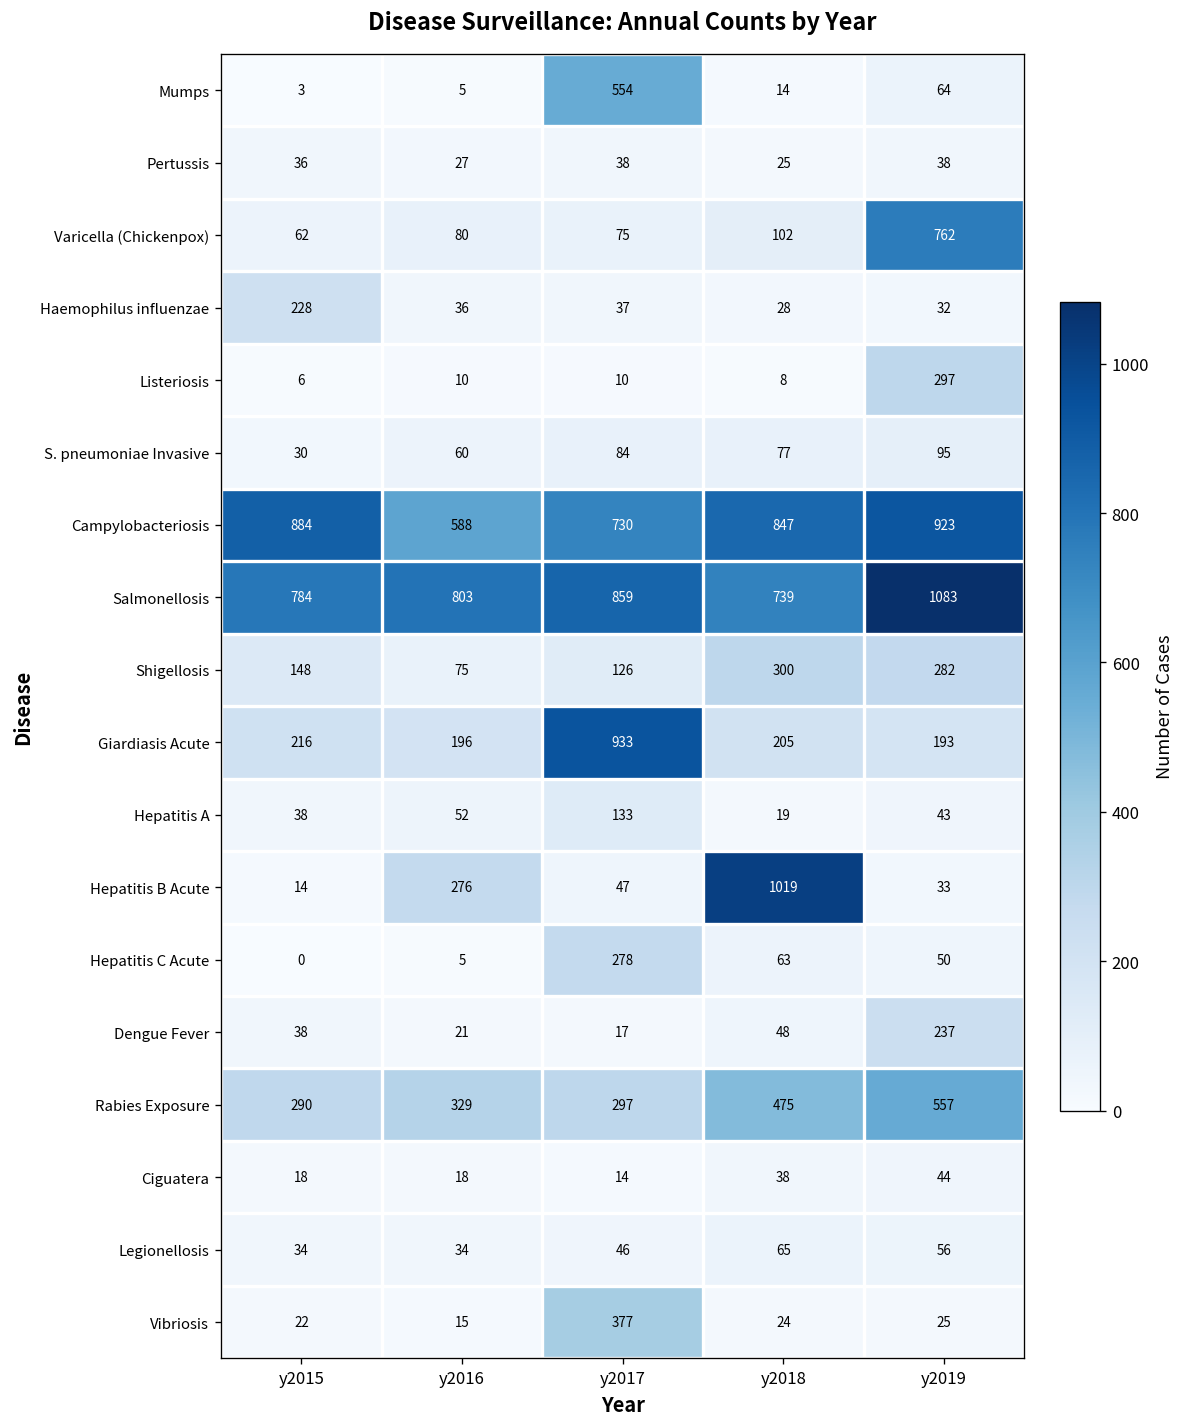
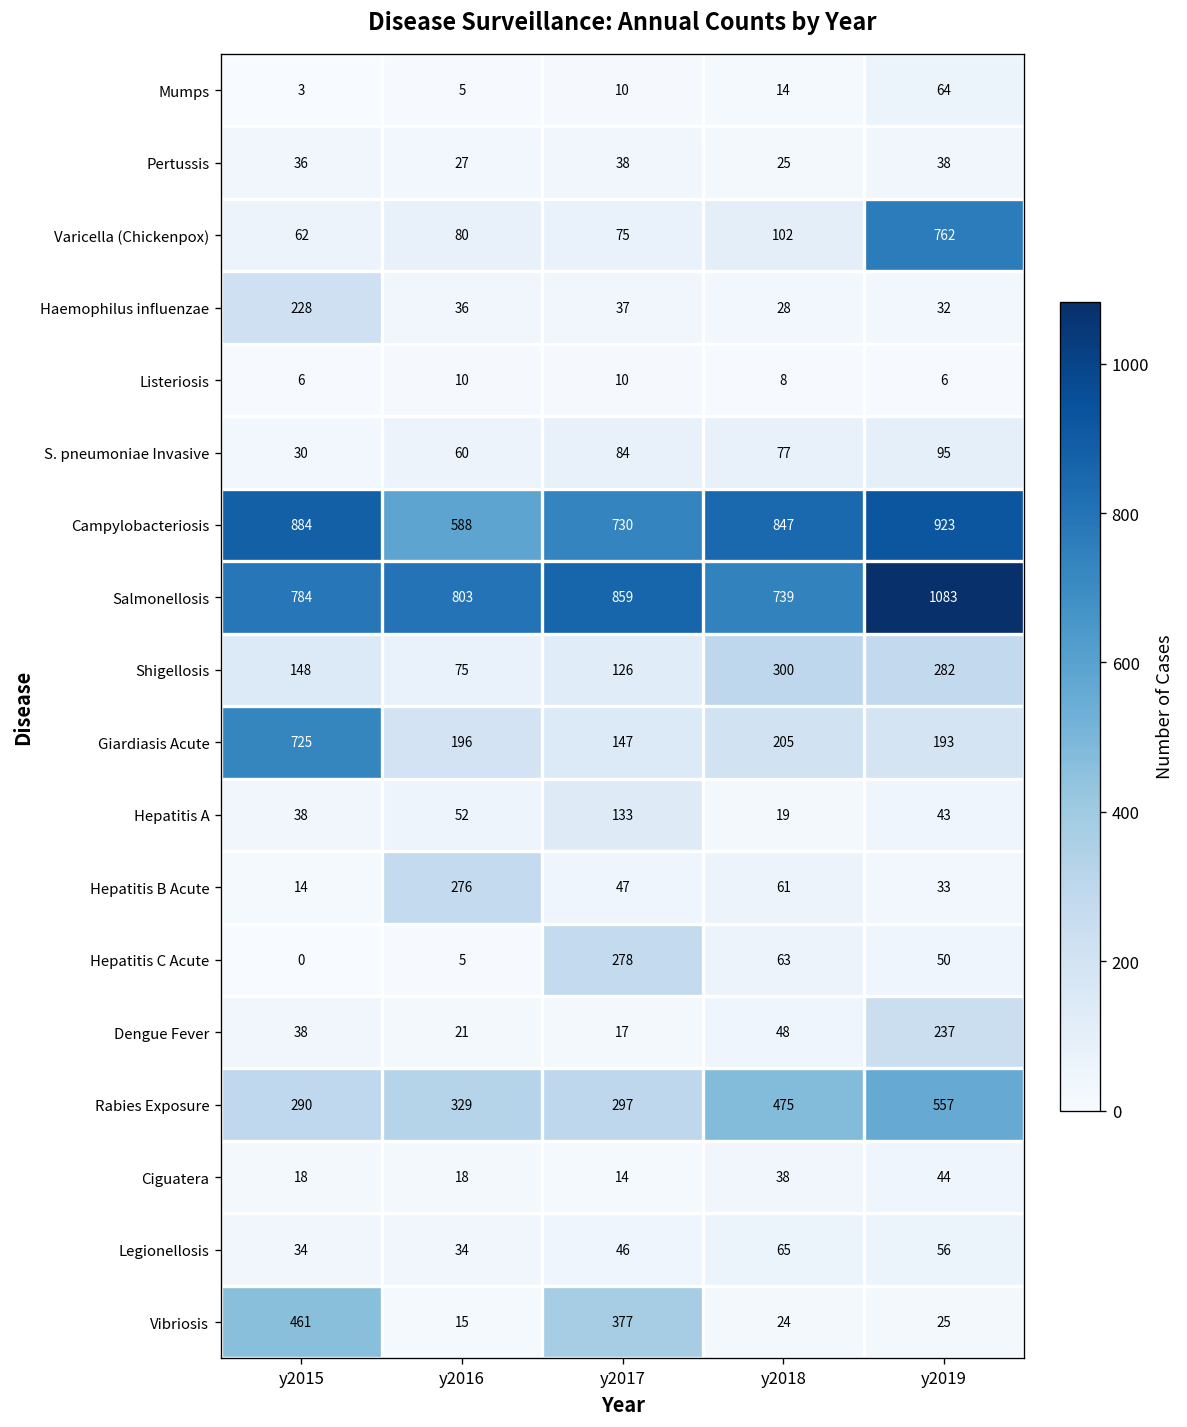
Mumps, y2017: 554 -> 10
Listeriosis, y2019: 297 -> 6
Giardiasis Acute, y2015: 216 -> 725
Giardiasis Acute, y2017: 933 -> 147
Hepatitis B Acute, y2018: 1019 -> 61
Vibriosis, y2015: 22 -> 461
